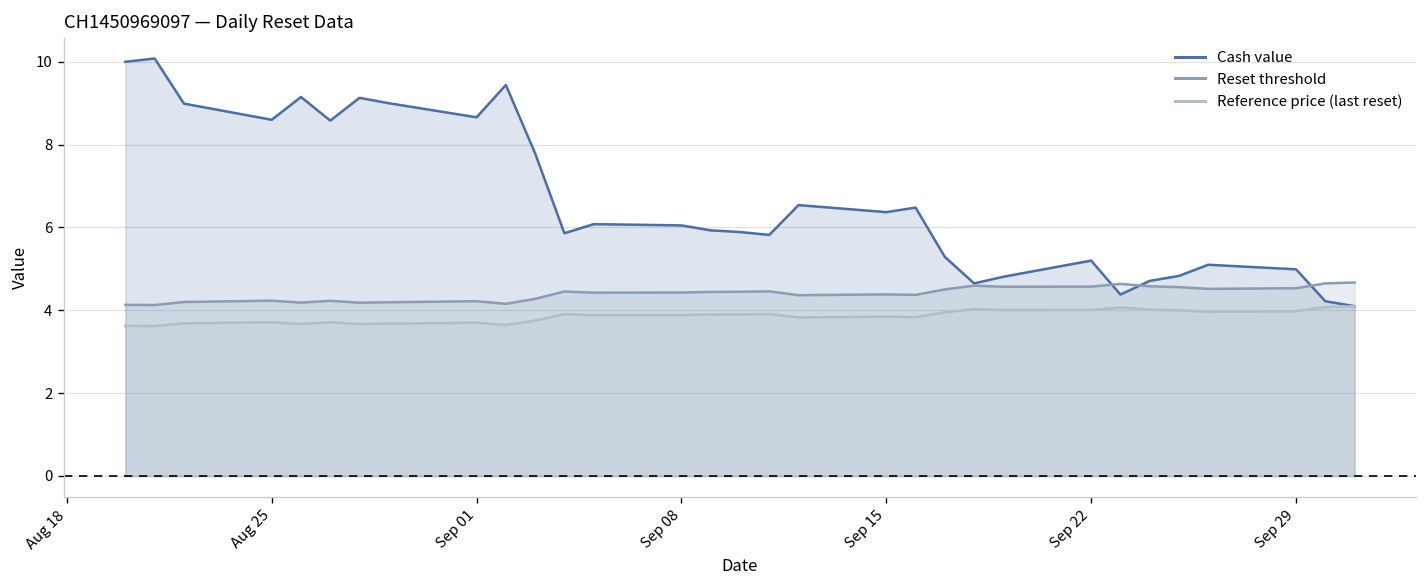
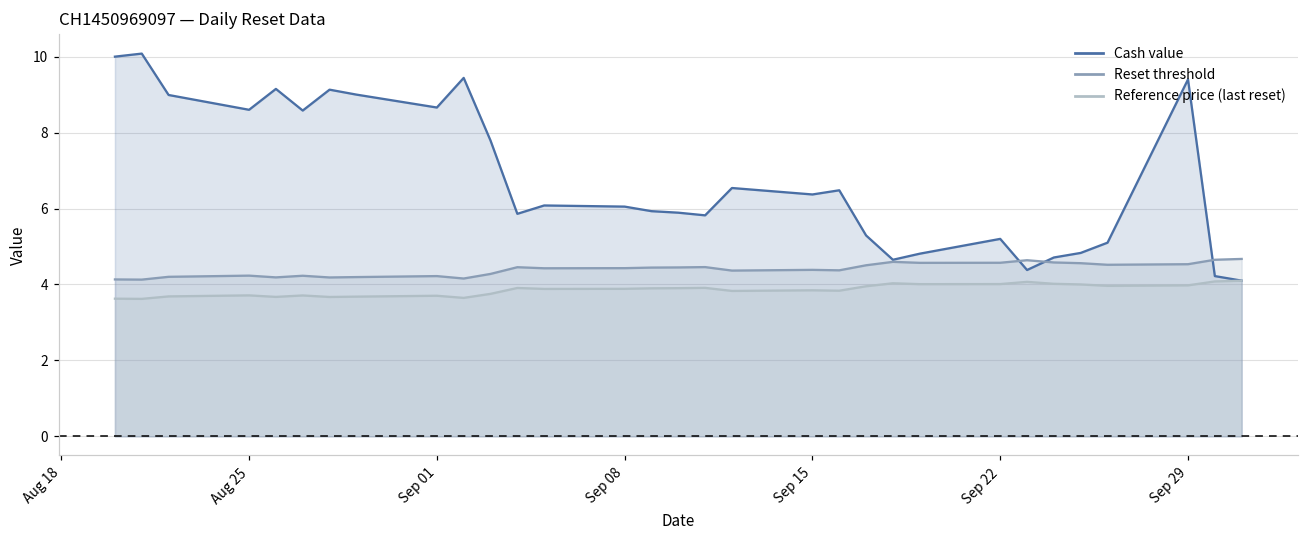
Cash value, Sep 29: 5.0 -> 9.4
